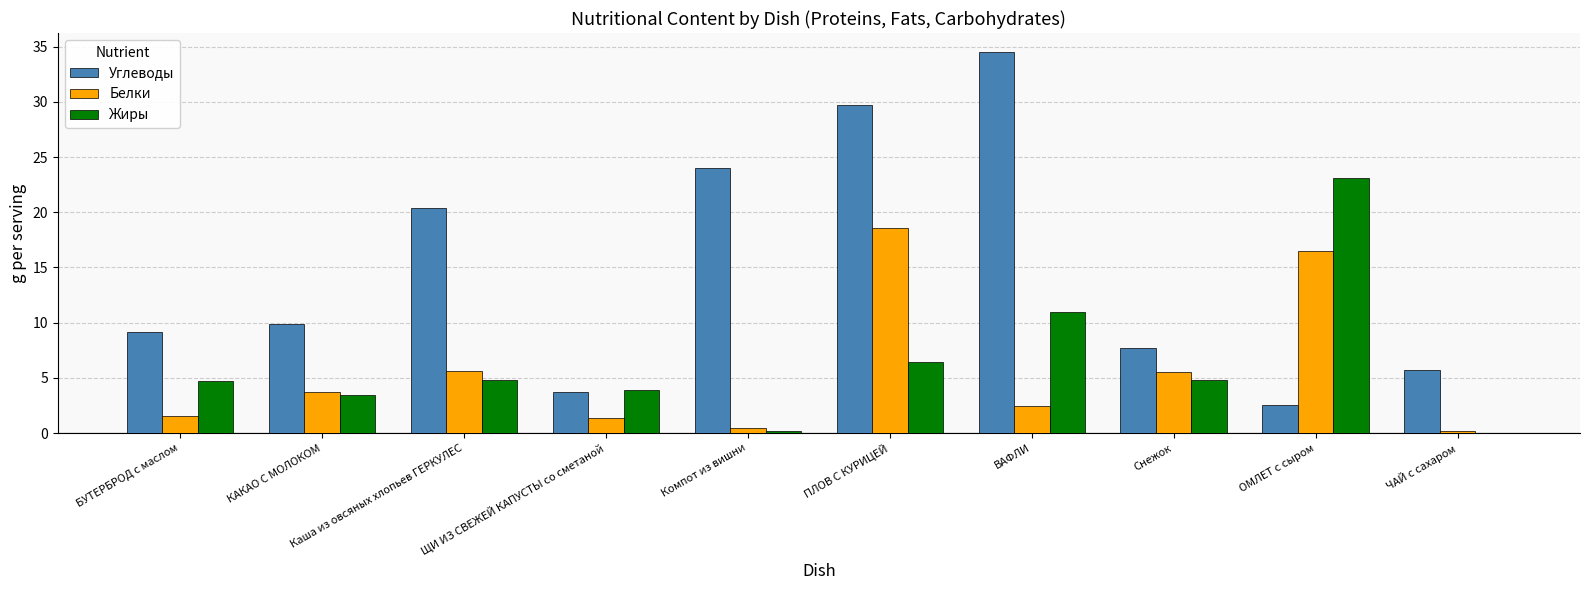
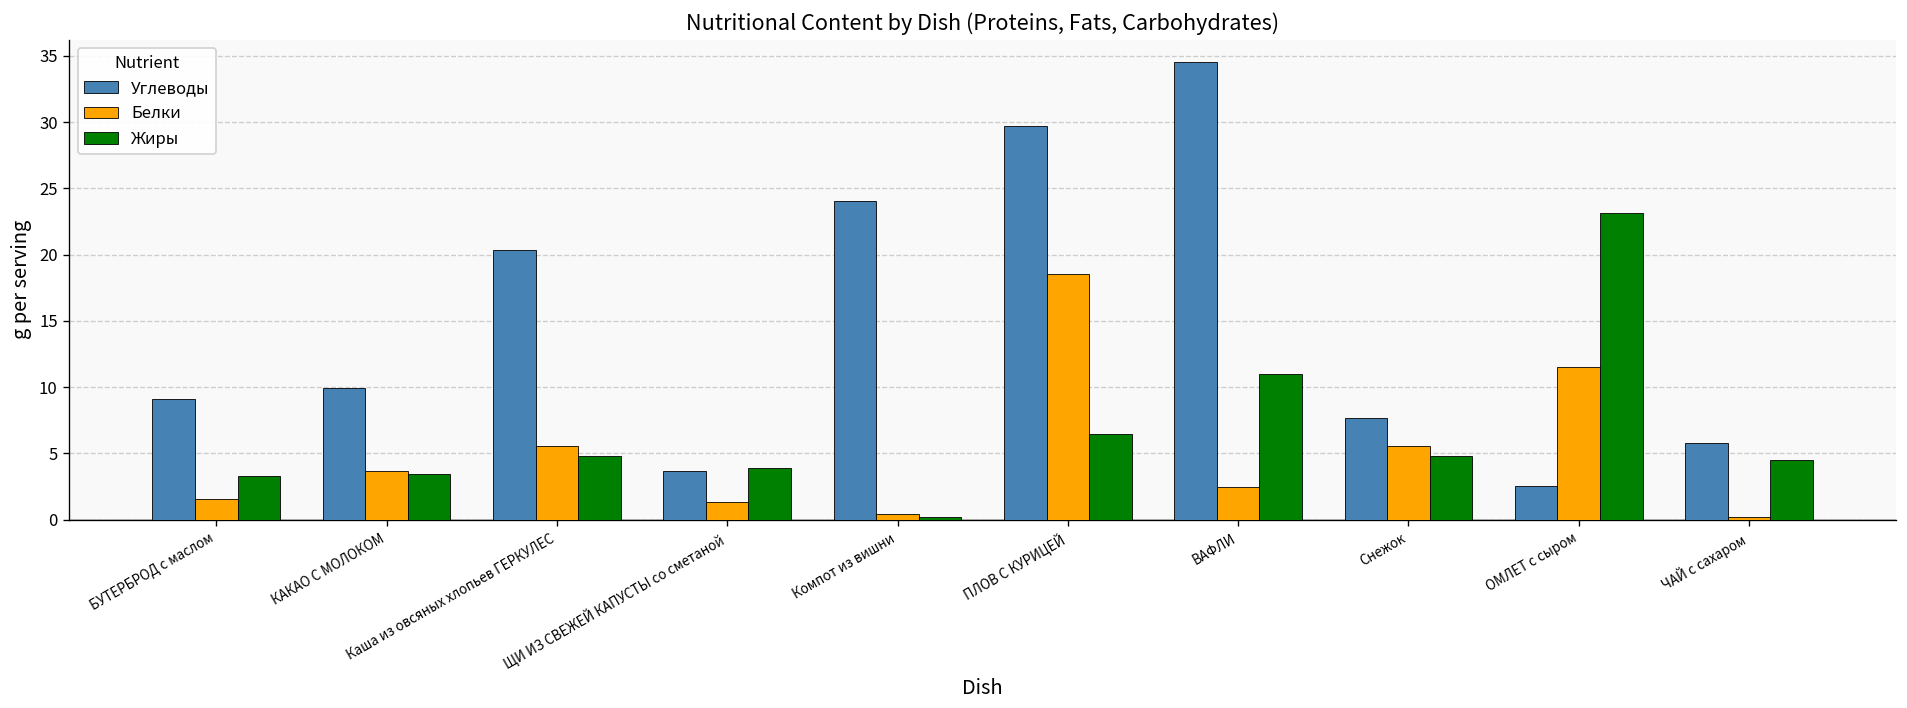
Жиры, БУТЕРБРОД с маслом: 4.7 -> 3.3
Белки, ОМЛЕТ с сыром: 16.5 -> 11.5
Жиры, ЧАЙ с сахаром: 0.0 -> 4.5
